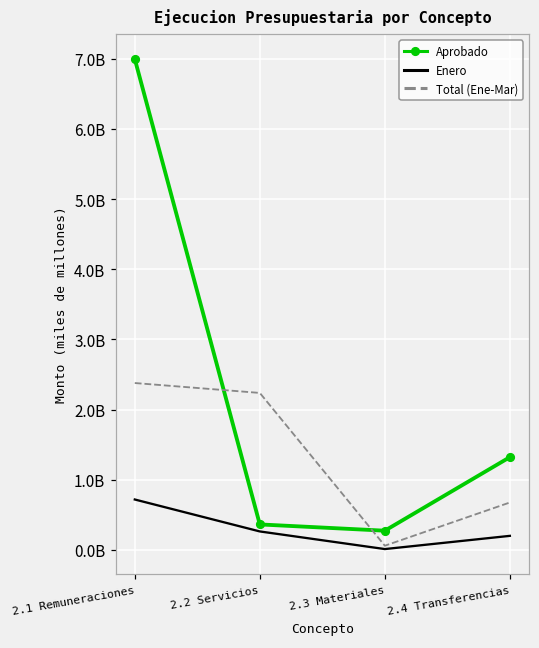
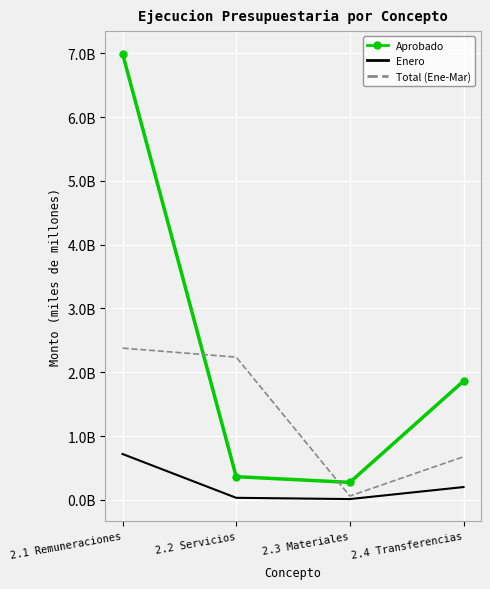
Enero, 2.2 Servicios: 300000000 -> 0
Aprobado, 2.4 Transferencias: 1300000000 -> 1900000000
